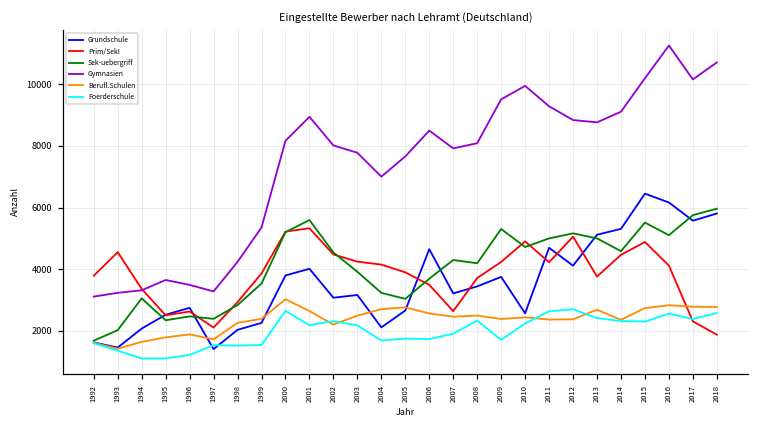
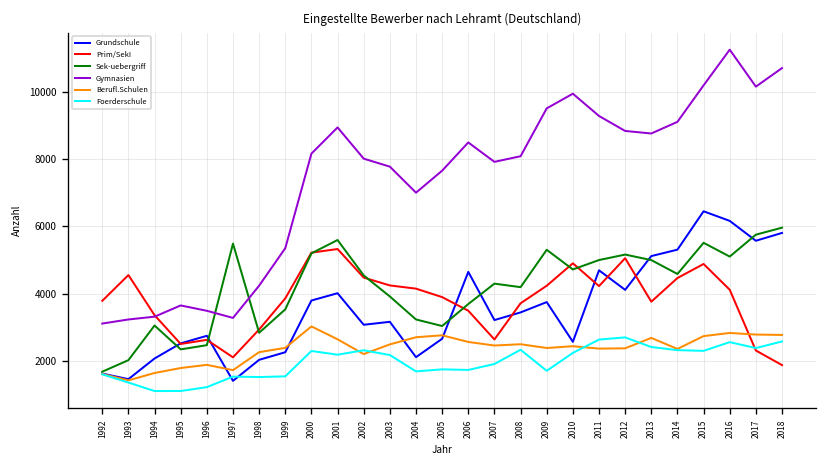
Sek-uebergriff, 1997: 2400 -> 5500
Foerderschule, 2000: 2600 -> 2300
